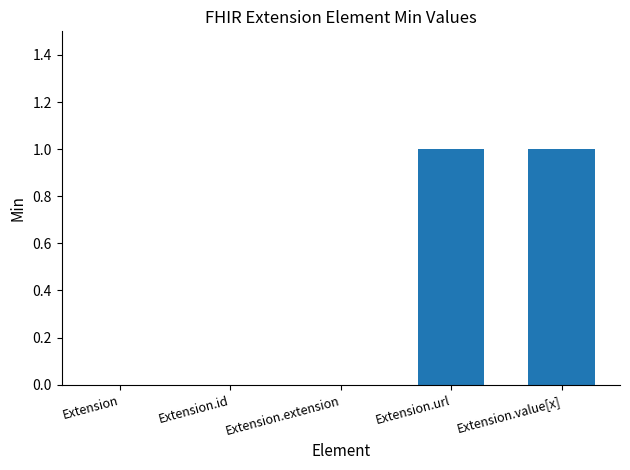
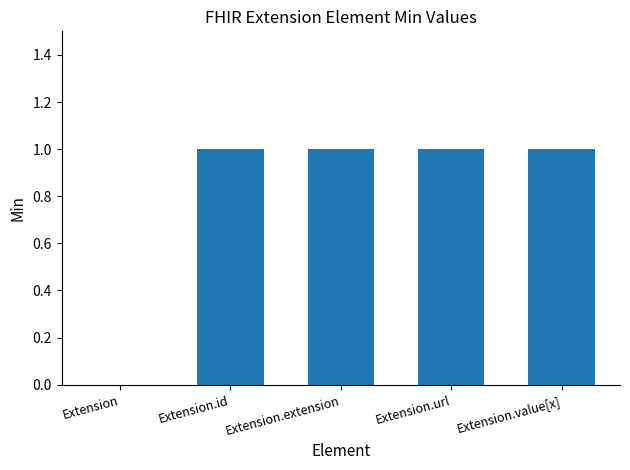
Extension.id: 0 -> 1
Extension.extension: 0 -> 1
